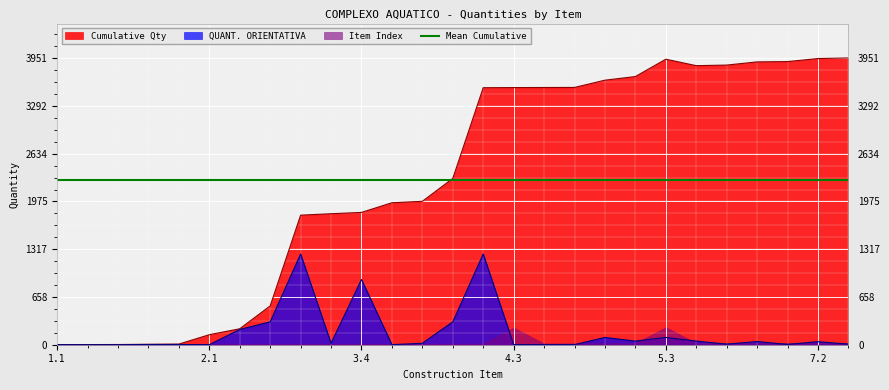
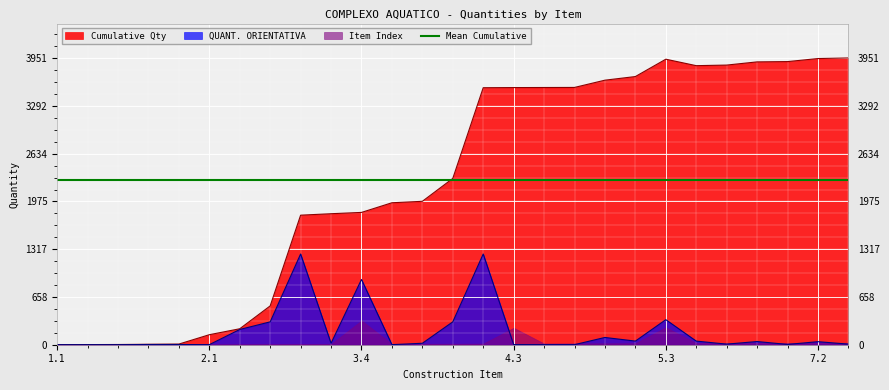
Item Index, 3.4: 0 -> 300
QUANT. ORIENTATIVA, 5.3: 100 -> 300
